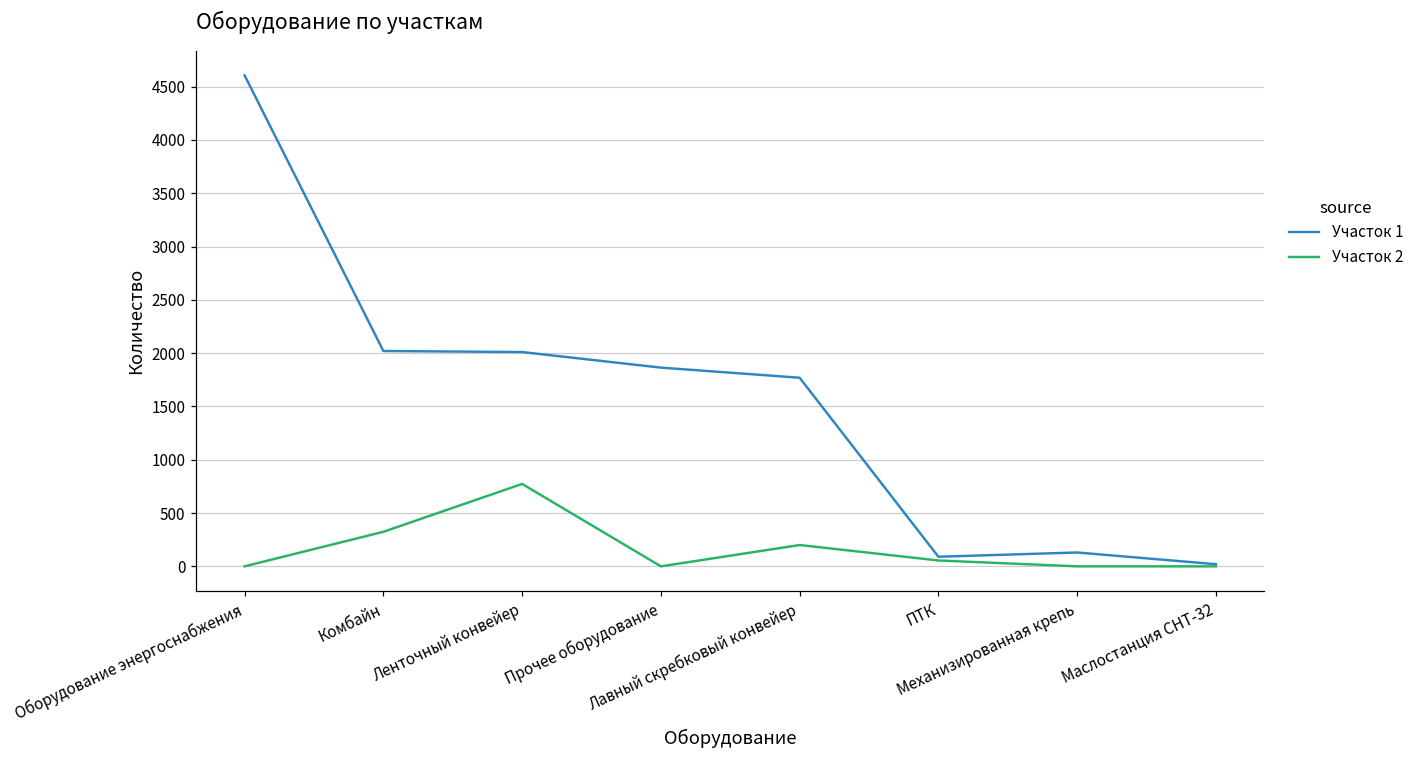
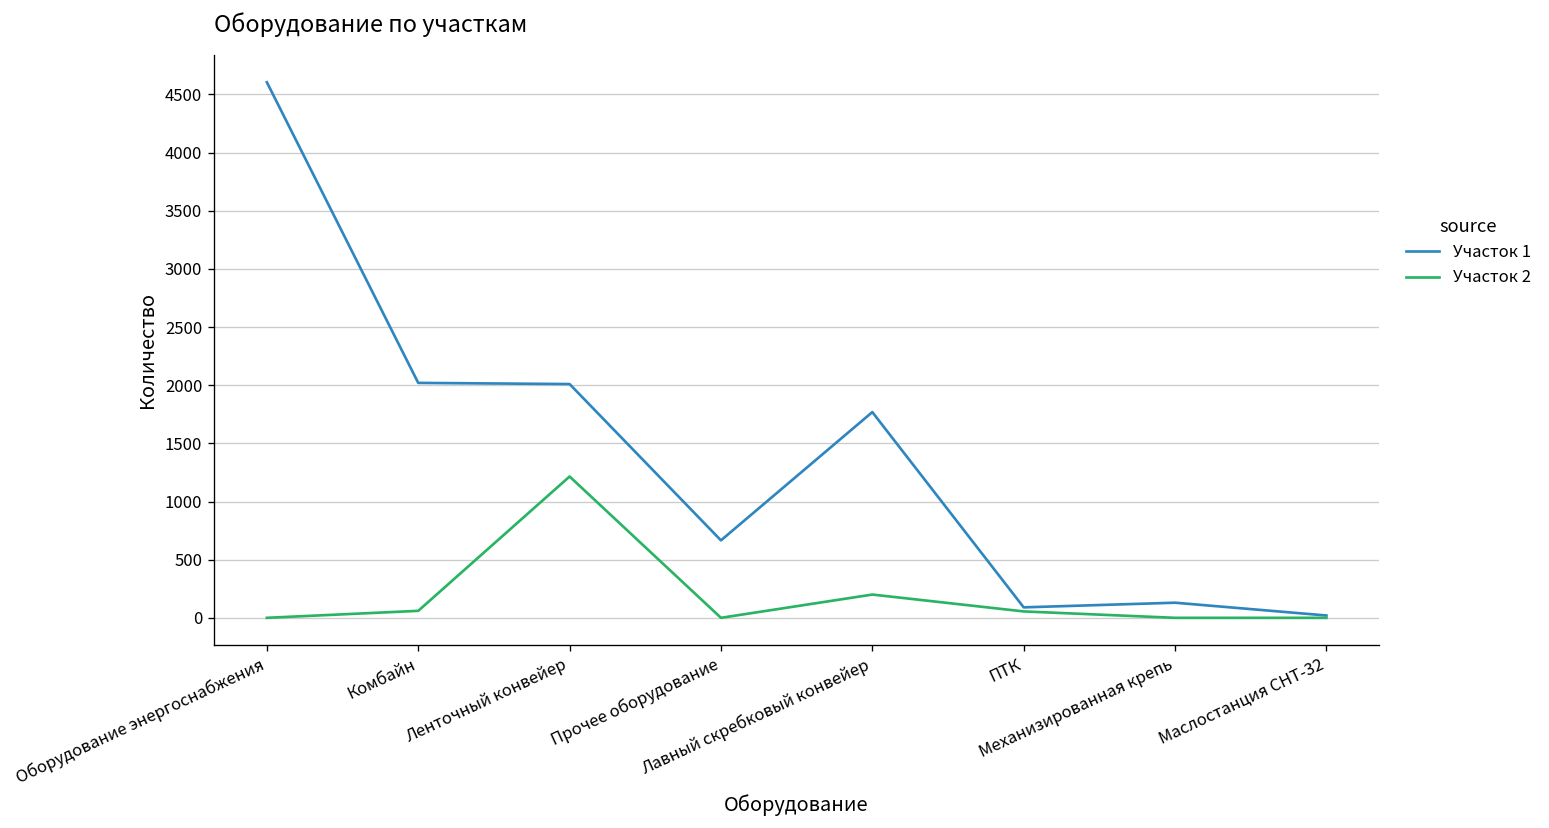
Участок 2, Комбайн: 300 -> 100
Участок 2, Ленточный конвейер: 800 -> 1200
Участок 1, Прочее оборудование: 1900 -> 700
